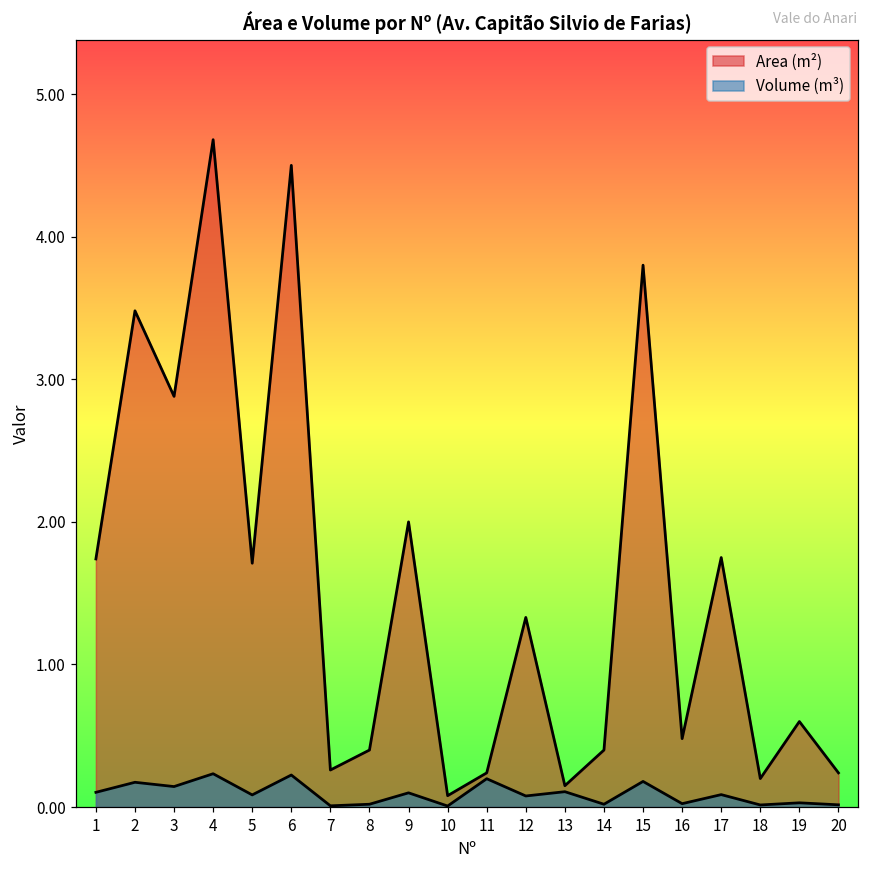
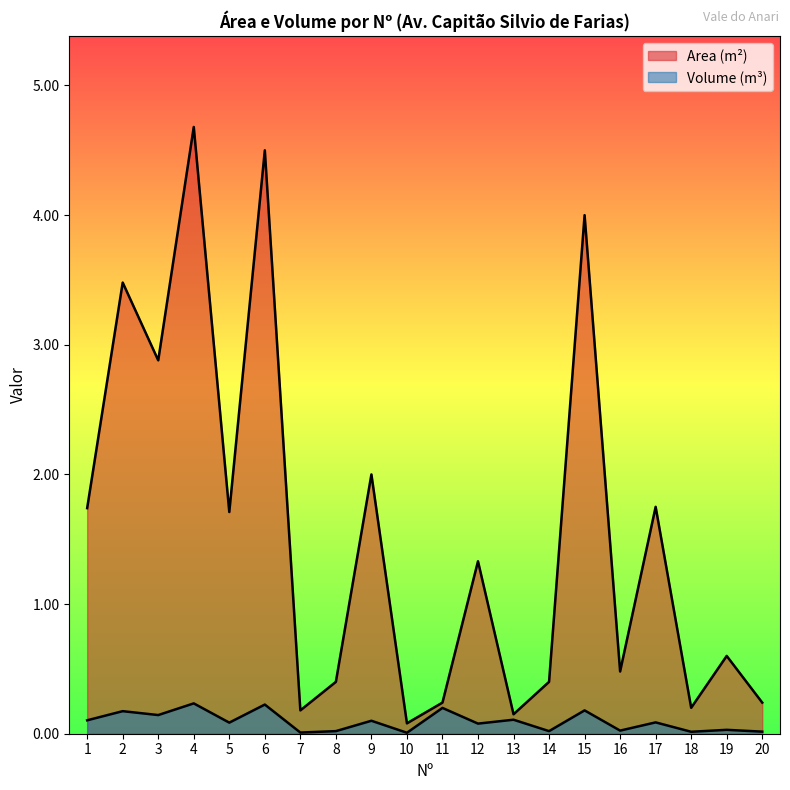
Area (m²), 7: 0.26 -> 0.18
Area (m²), 15: 3.8 -> 4.0
